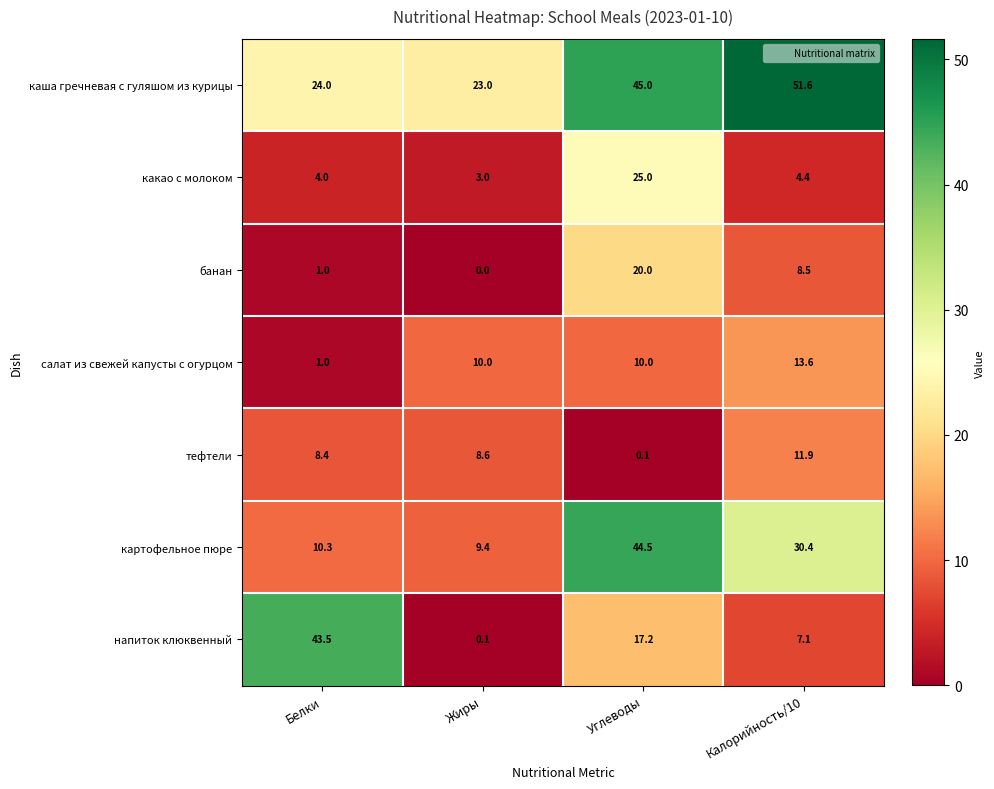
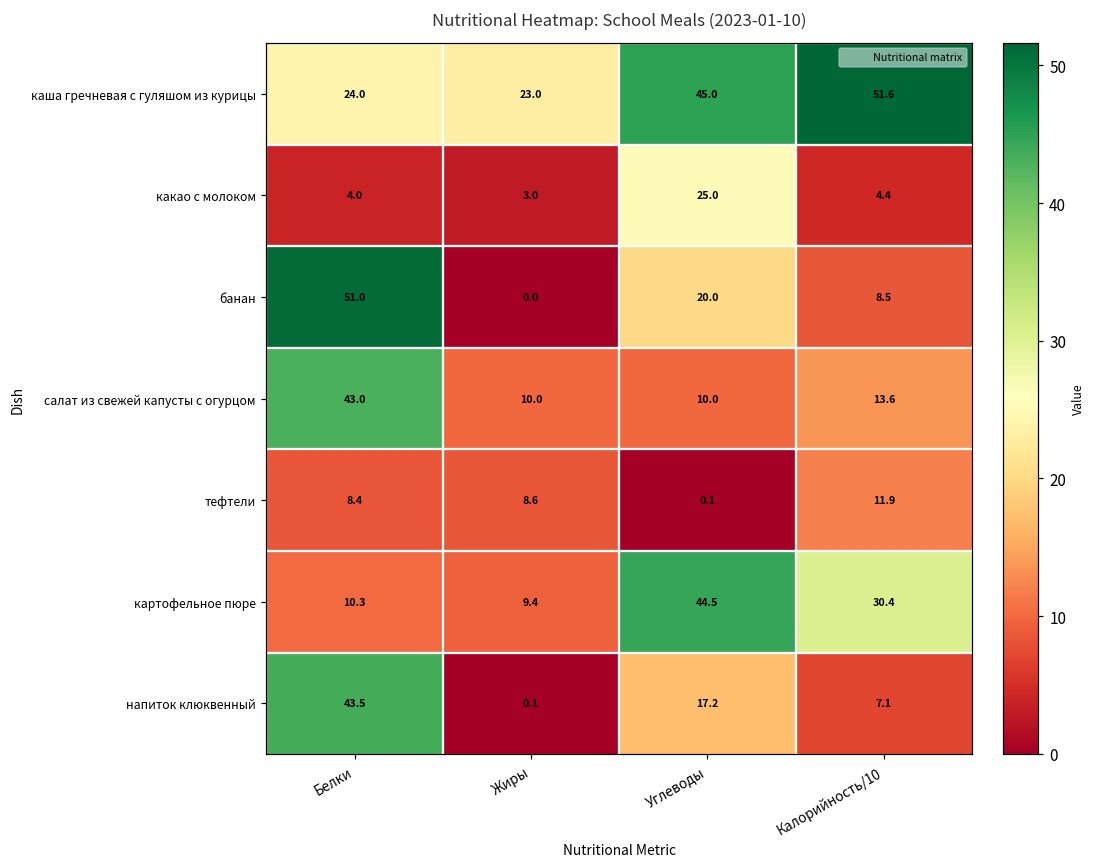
банан, Белки: 1.0 -> 51.0
салат из свежей капусты с огурцом, Белки: 1.0 -> 43.0
